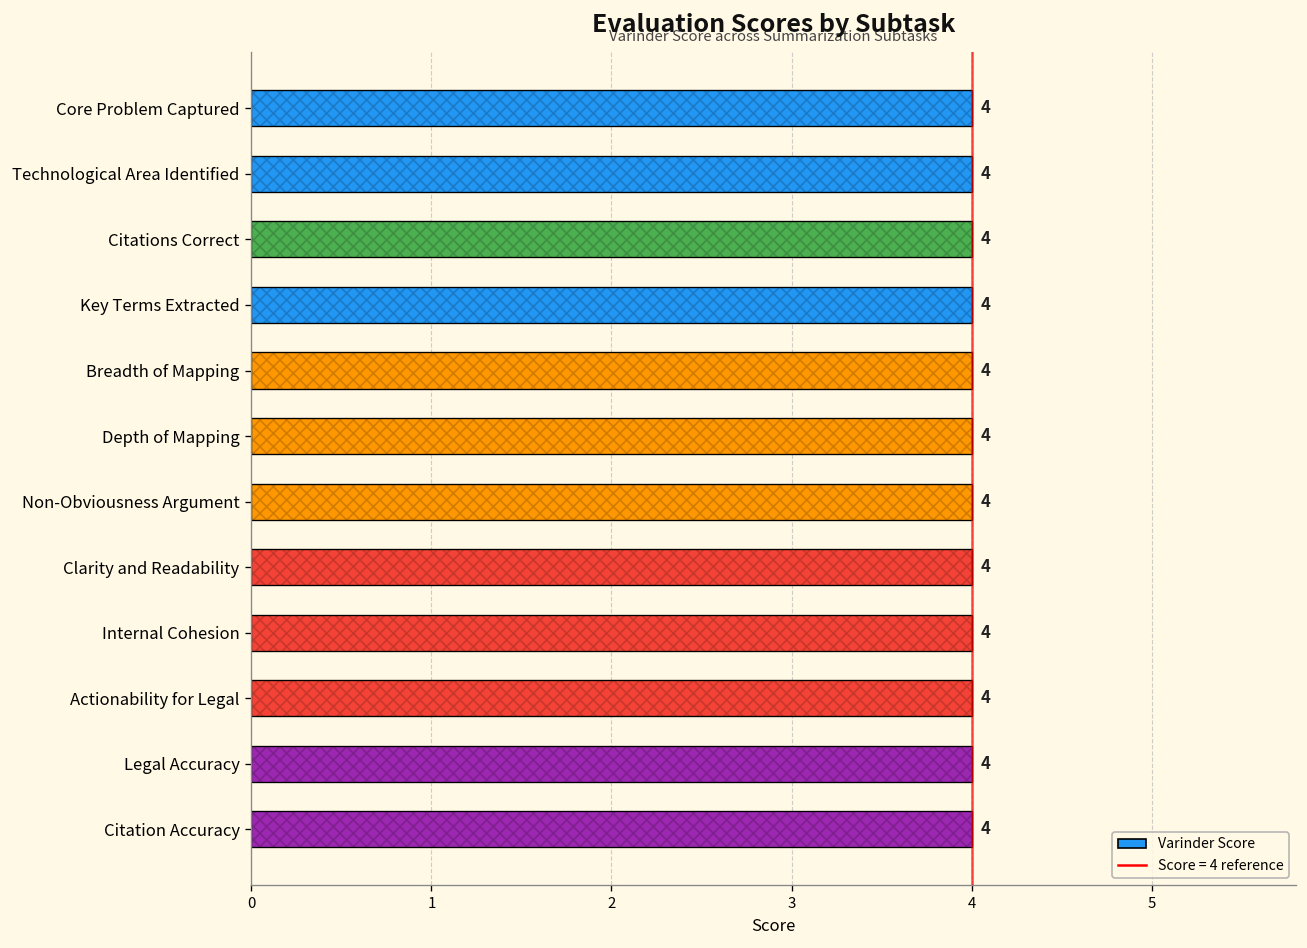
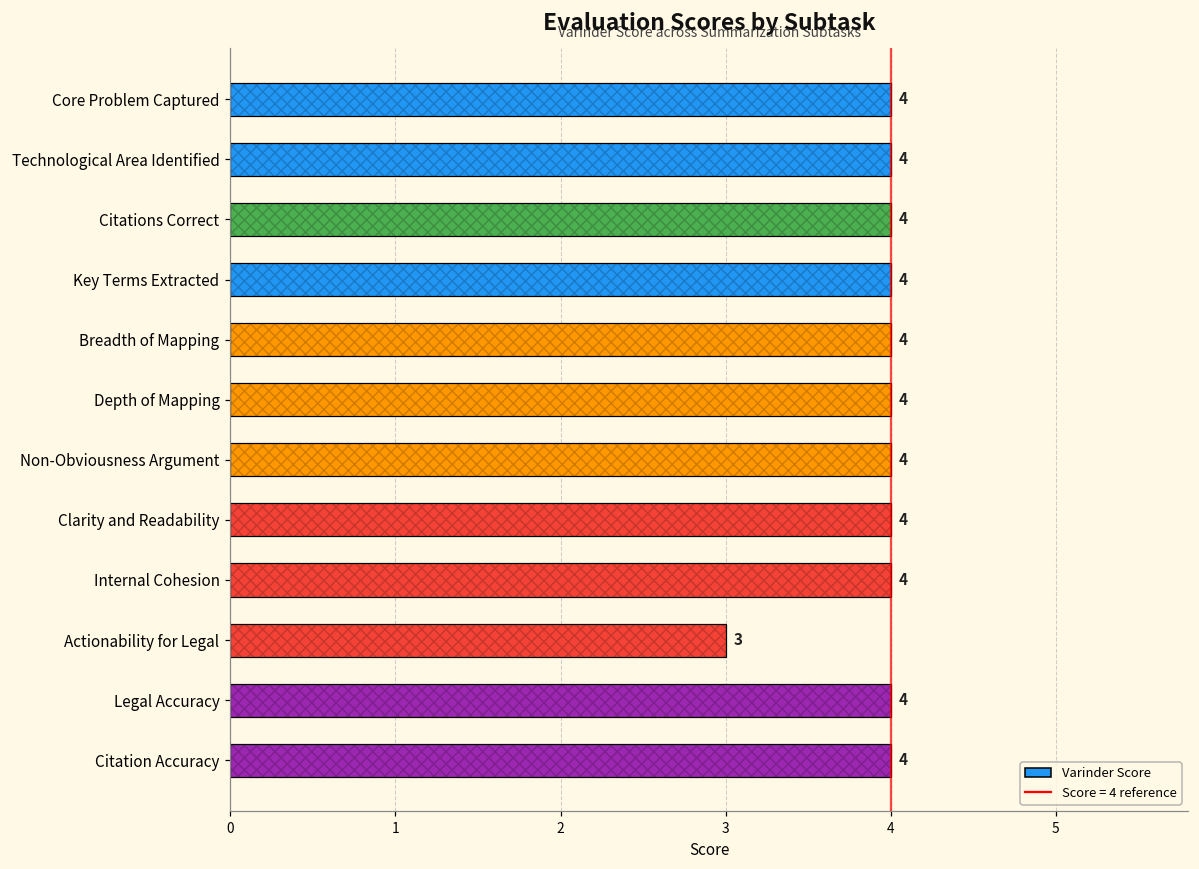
Actionability for Legal: 4 -> 3
